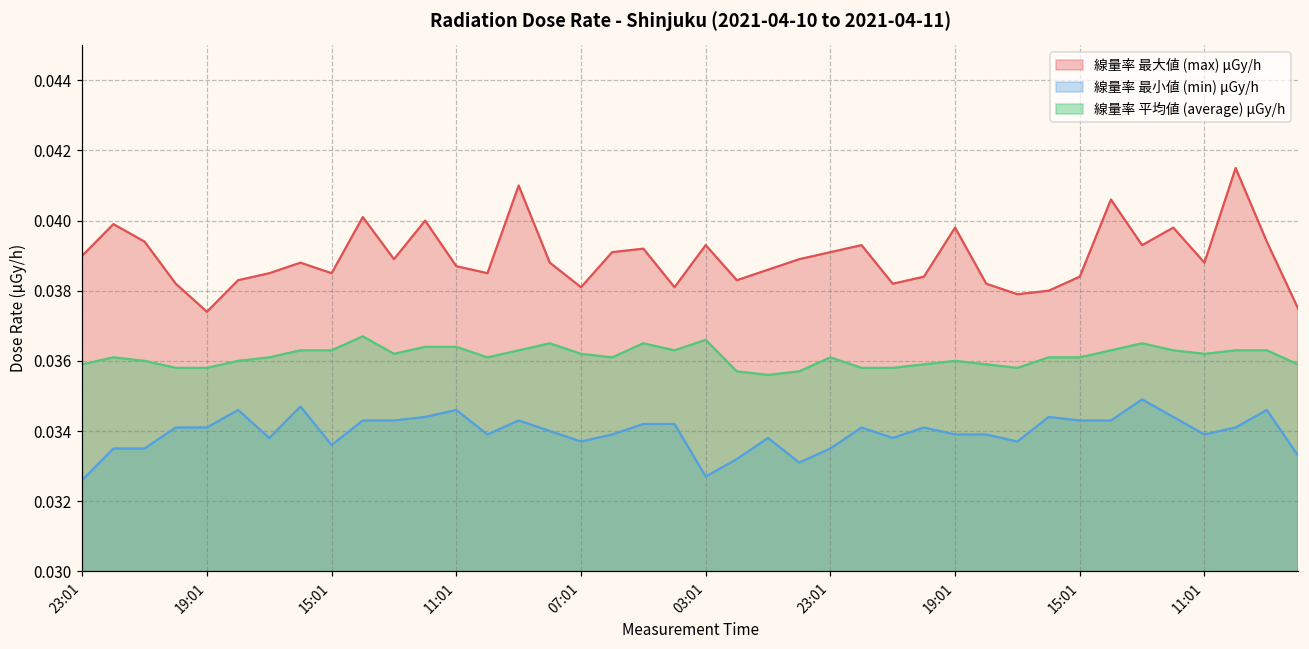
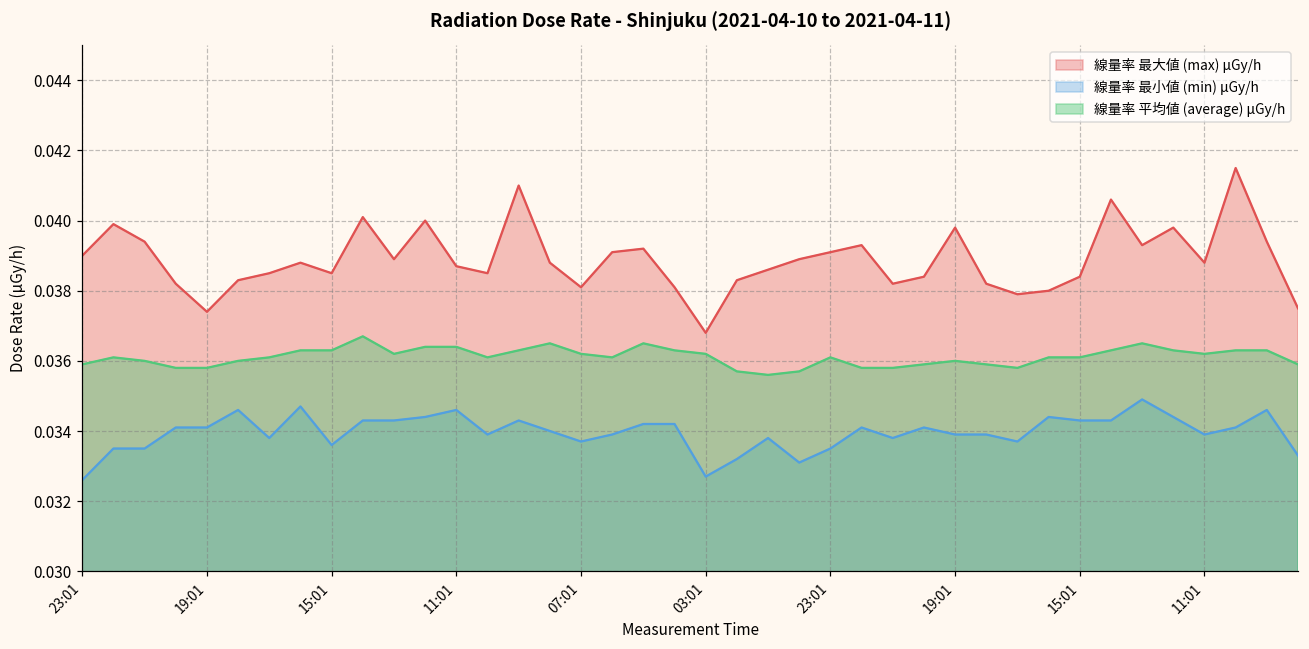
線量率 最大値 (max) μGy/h, 03:01: 0.0393 -> 0.0368
線量率 平均値 (average) μGy/h, 03:01: 0.0366 -> 0.0362
